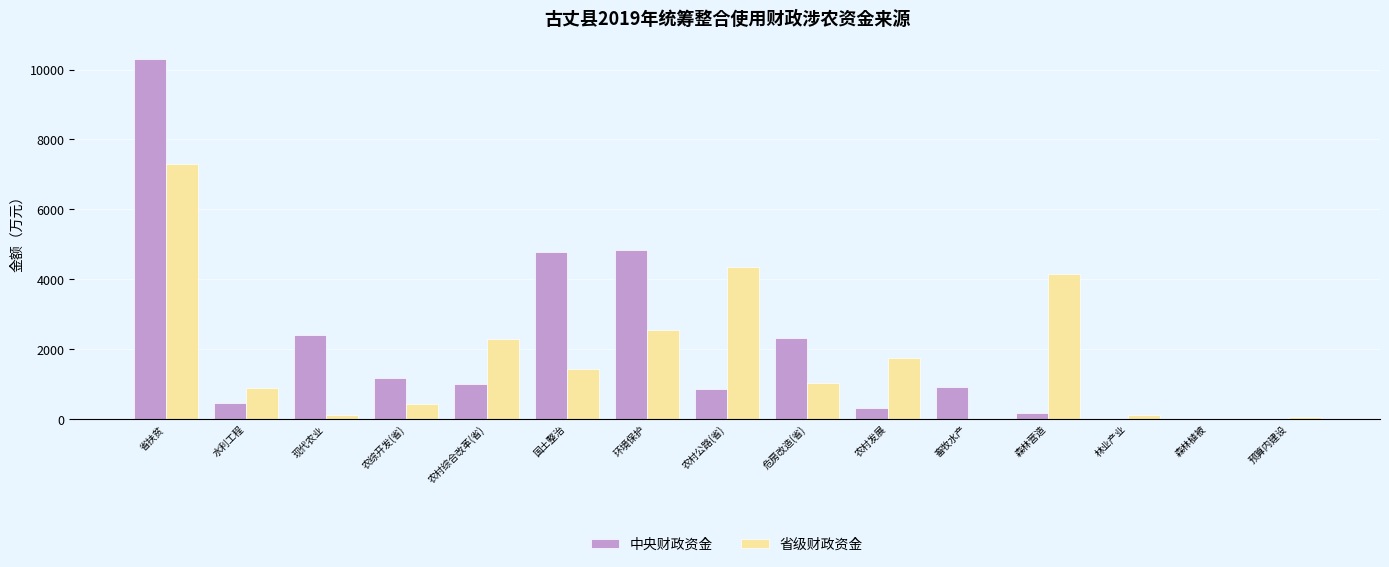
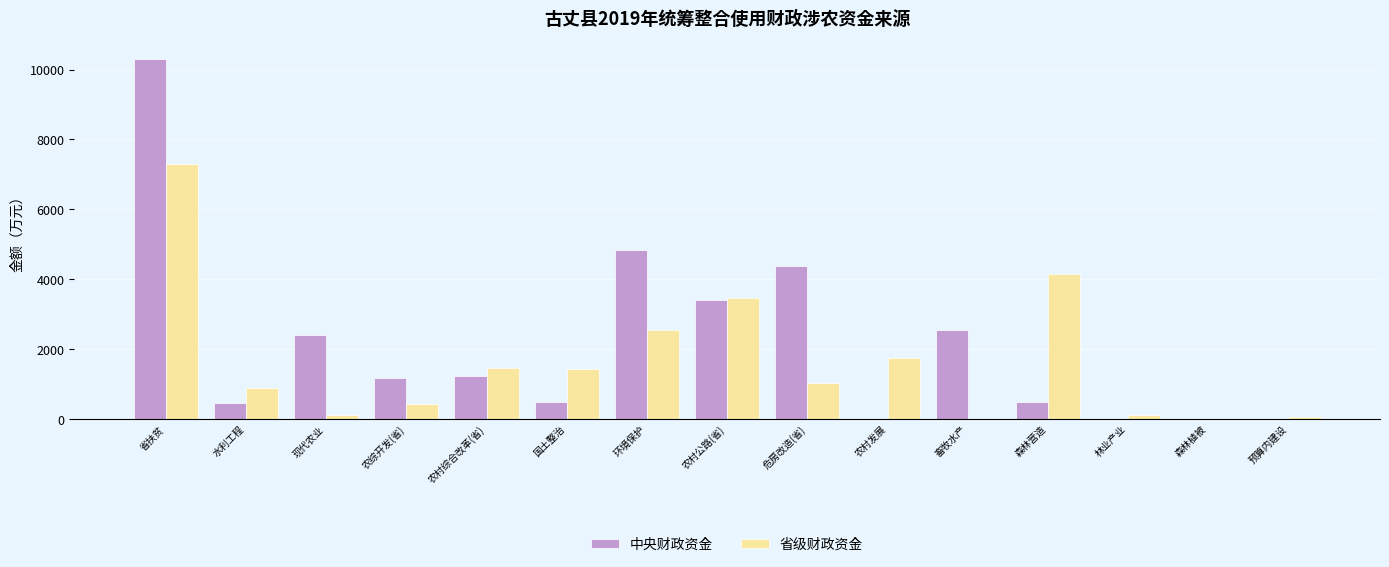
中央财政资金, 农村综合改革(省): 1000 -> 1200
省级财政资金, 农村综合改革(省): 2300 -> 1500
中央财政资金, 国土整治: 4800 -> 500
中央财政资金, 农村公路(省): 900 -> 3400
省级财政资金, 农村公路(省): 4400 -> 3500
中央财政资金, 危房改造(省): 2300 -> 4400
中央财政资金, 农村发展: 300 -> 0
中央财政资金, 畜牧水产: 900 -> 2600
中央财政资金, 森林营造: 200 -> 500
